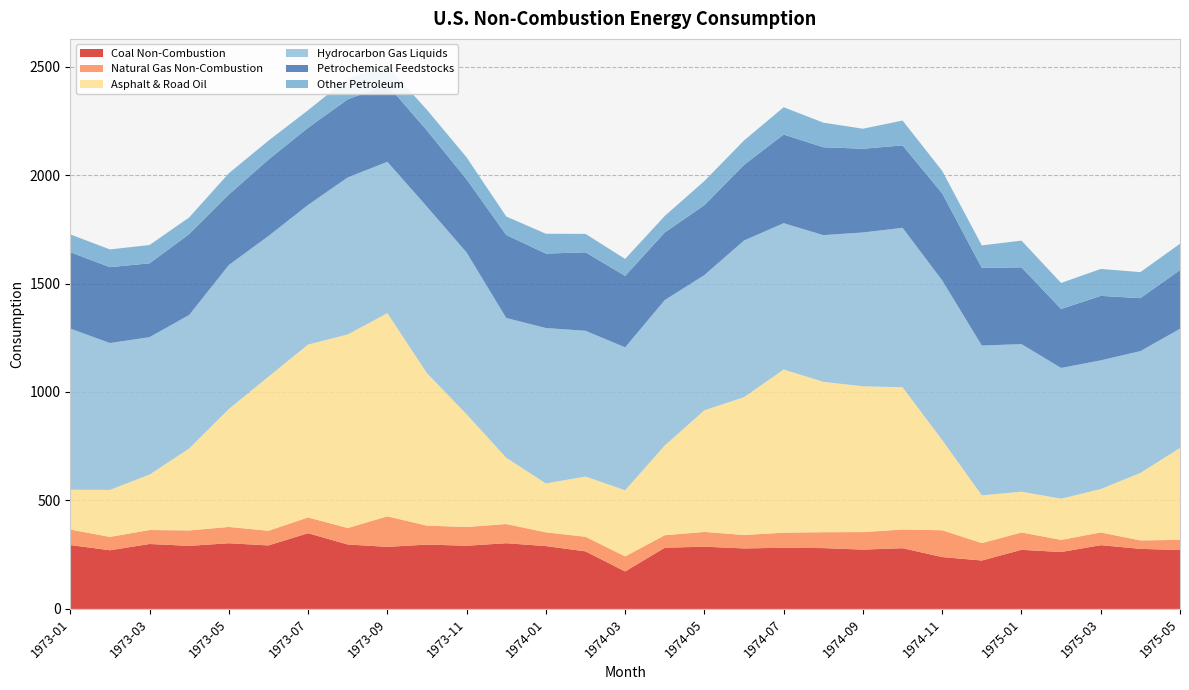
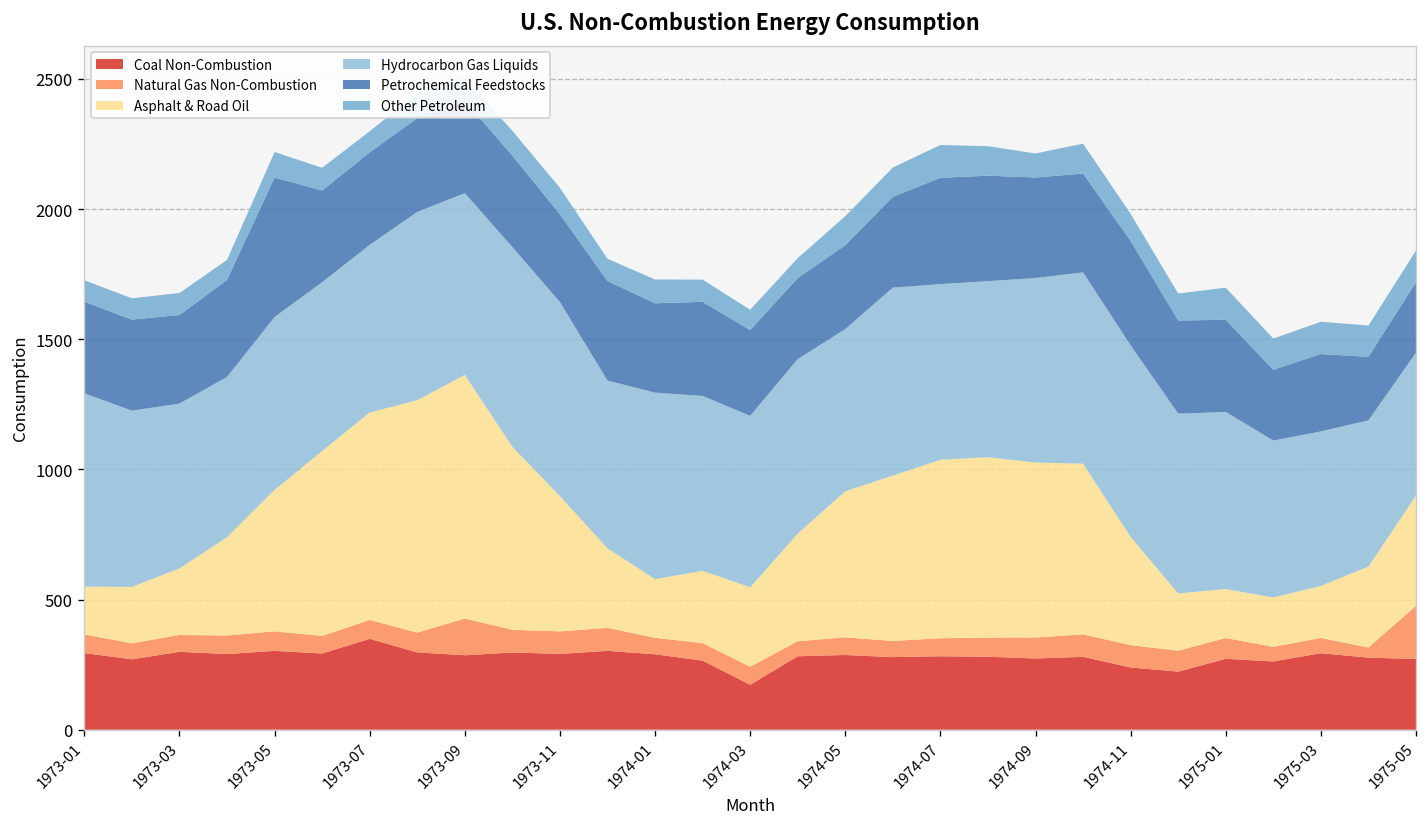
Petrochemical Feedstocks, 1973-05: 320 -> 540
Asphalt & Road Oil, 1974-07: 750 -> 690
Natural Gas Non-Combustion, 1974-11: 120 -> 90
Natural Gas Non-Combustion, 1975-05: 50 -> 200
